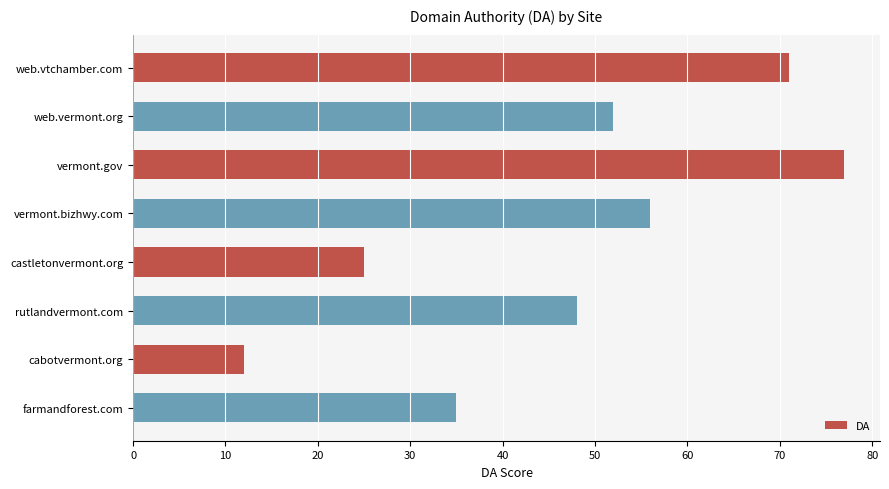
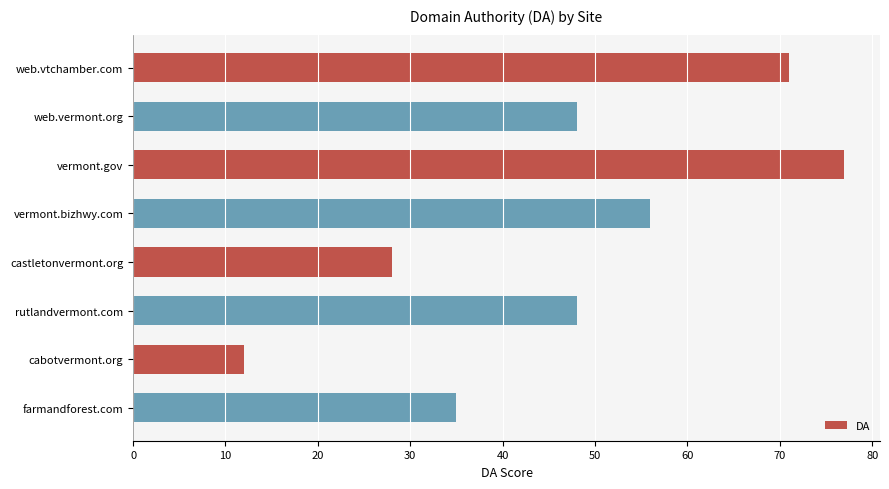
web.vermont.org: 52 -> 48
castletonvermont.org: 25 -> 28
